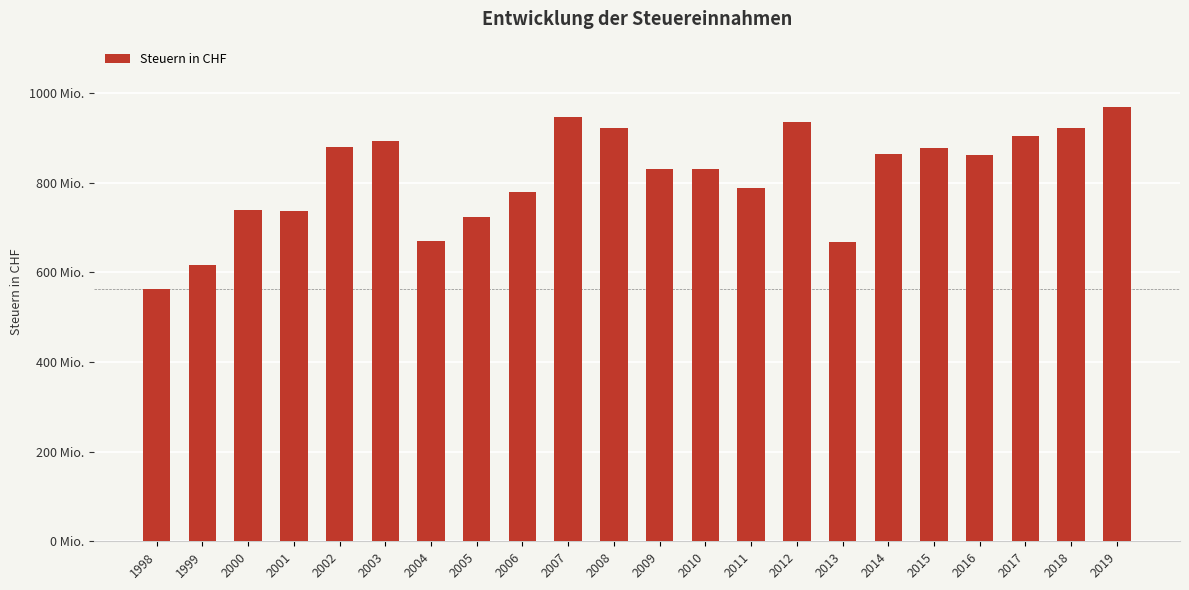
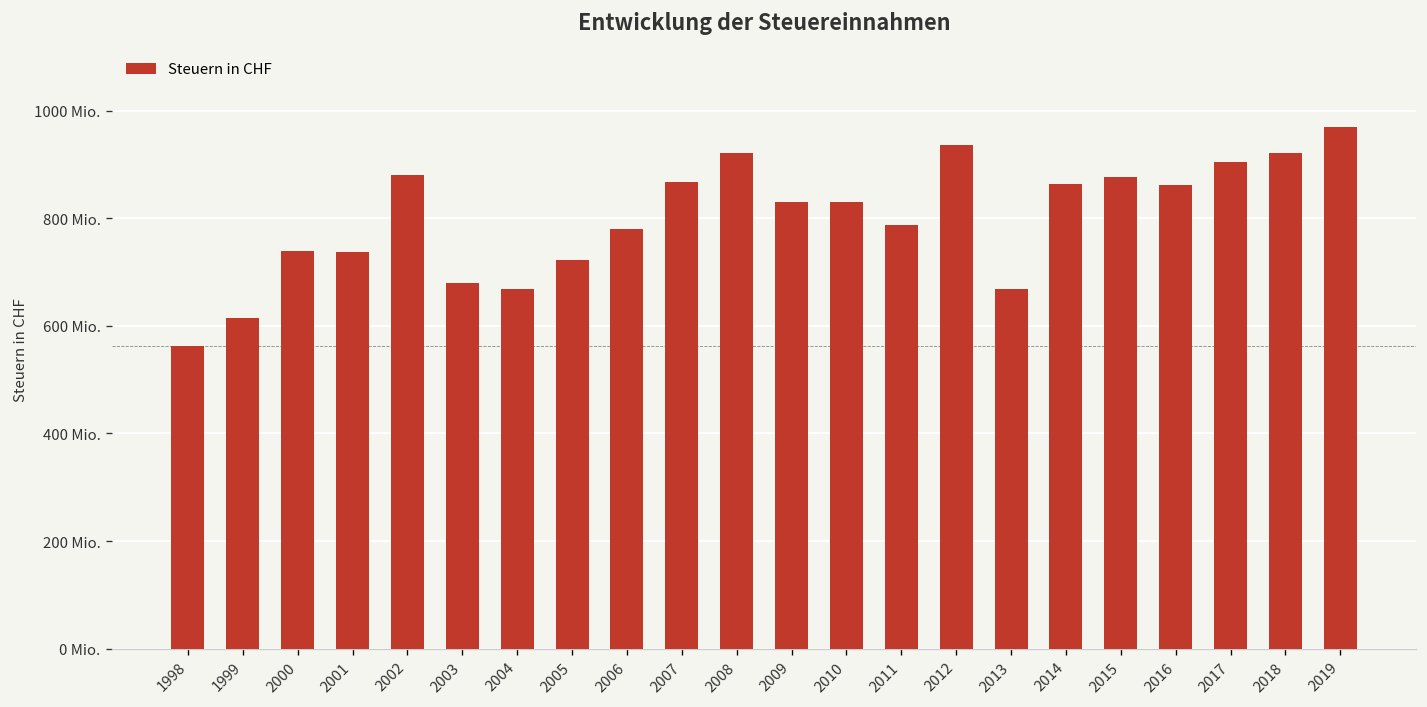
2003: 890 Mio. -> 680 Mio.
2007: 950 Mio. -> 870 Mio.
